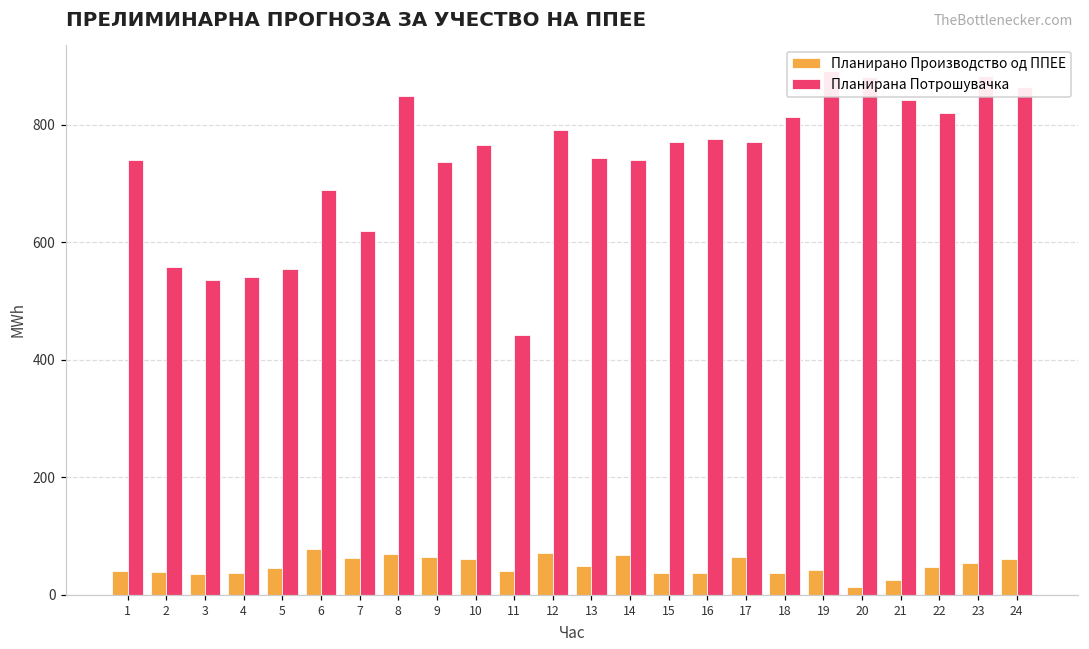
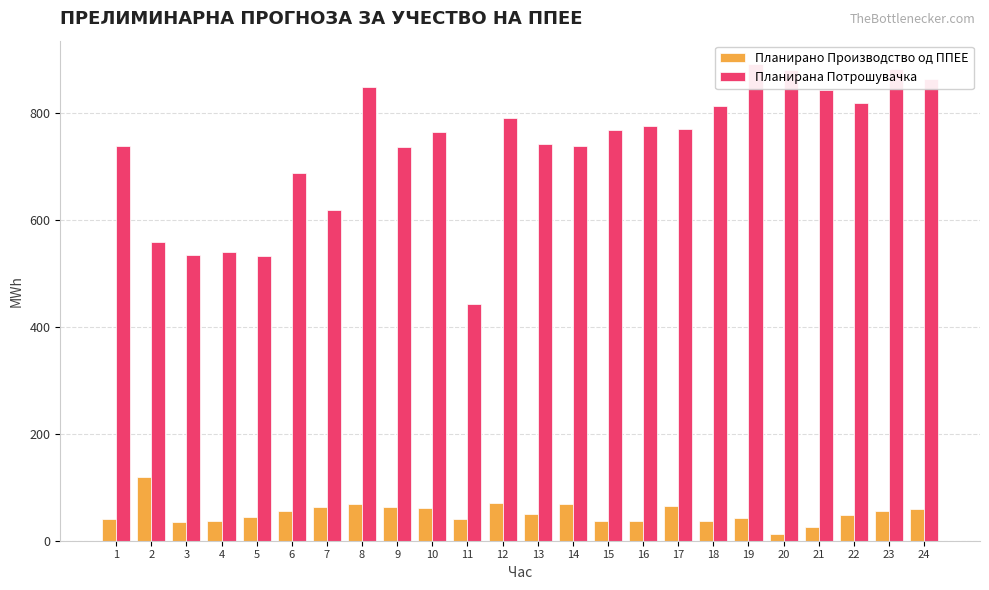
Планирано Производство од ППЕЕ, 2: 40 -> 120
Планирана Потрошувачка, 5: 550 -> 530
Планирано Производство од ППЕЕ, 6: 80 -> 60
